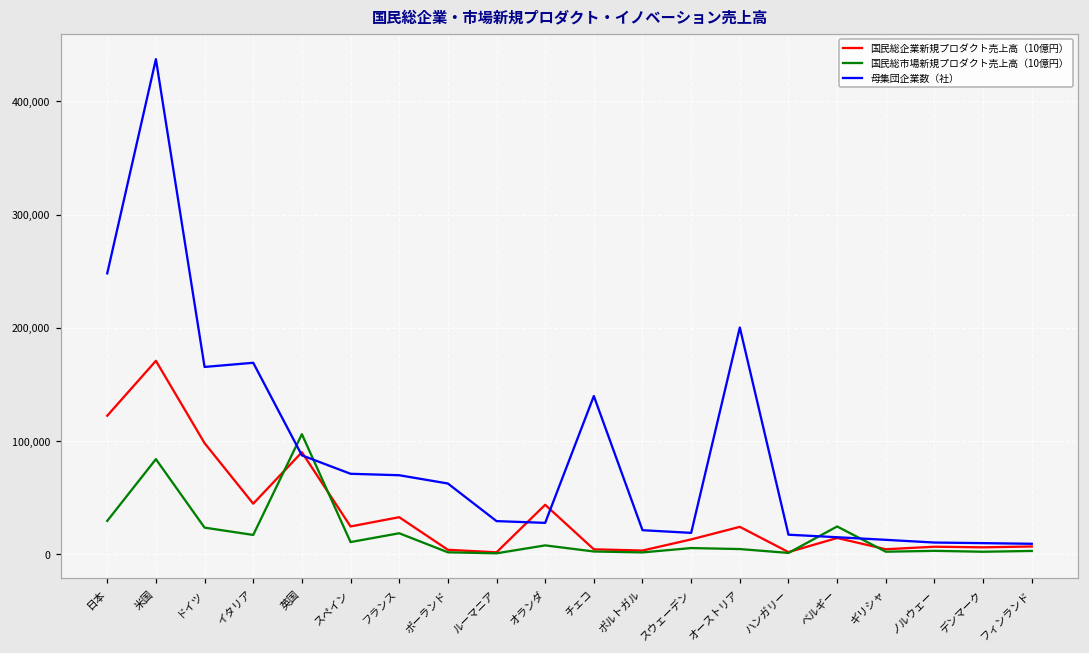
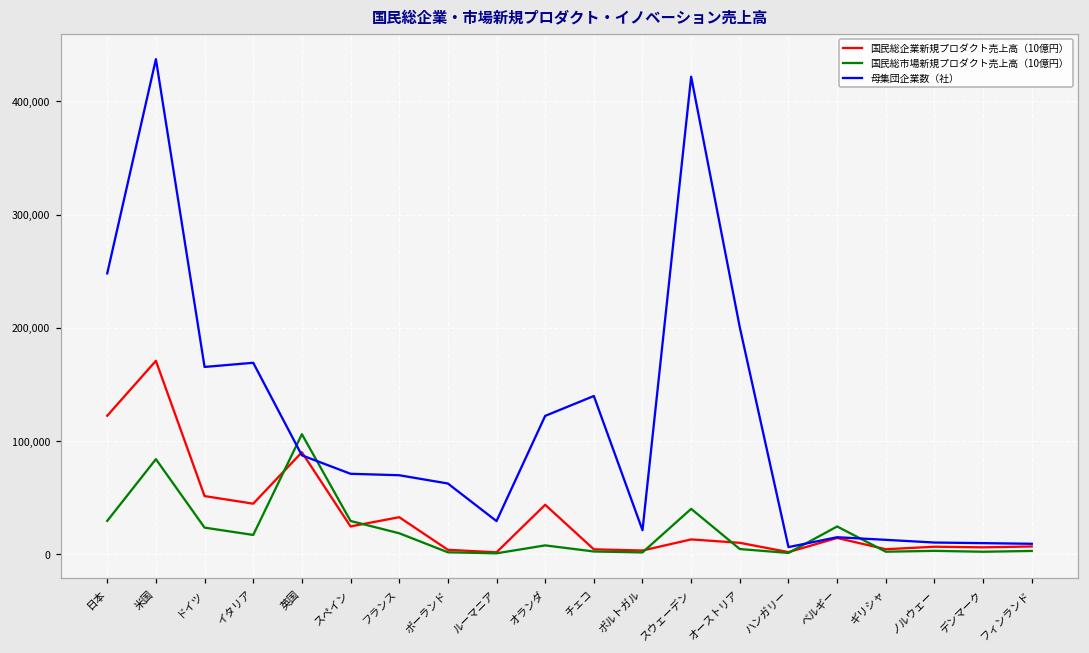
国民総企業新規プロダクト売上高（10億円）, ドイツ: 98,000 -> 51,000
国民総市場新規プロダクト売上高（10億円）, スペイン: 10,000 -> 29,000
母集団企業数（社）, オランダ: 27,000 -> 122,000
国民総市場新規プロダクト売上高（10億円）, スウェーデン: 5,000 -> 40,000
母集団企業数（社）, スウェーデン: 18,000 -> 422,000
国民総企業新規プロダクト売上高（10億円）, オーストリア: 24,000 -> 10,000
母集団企業数（社）, ハンガリー: 17,000 -> 6,000
